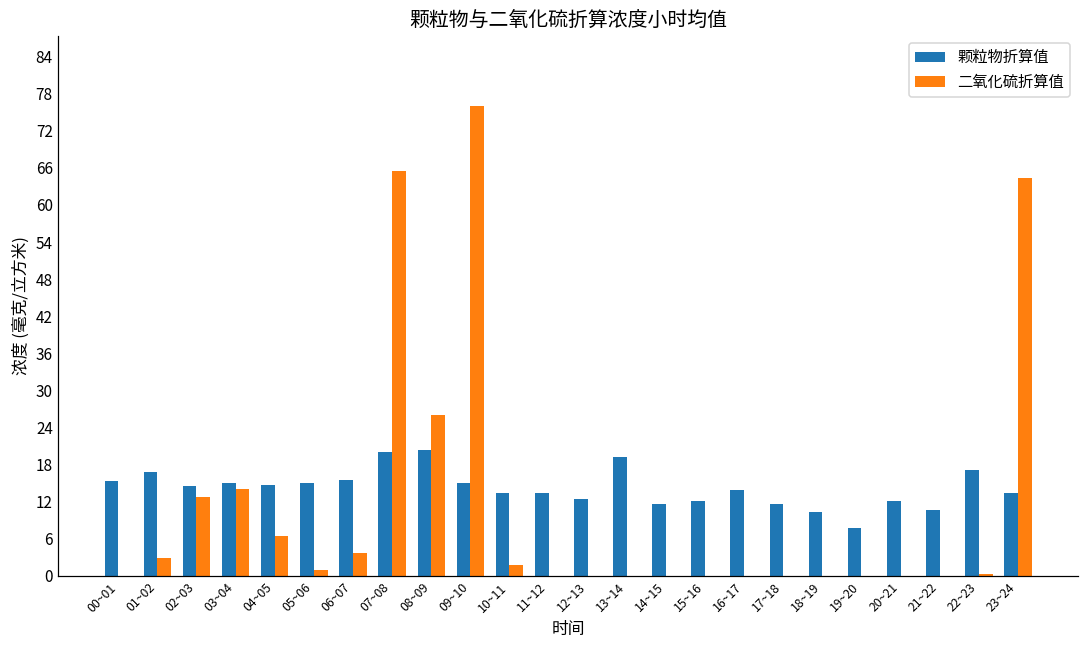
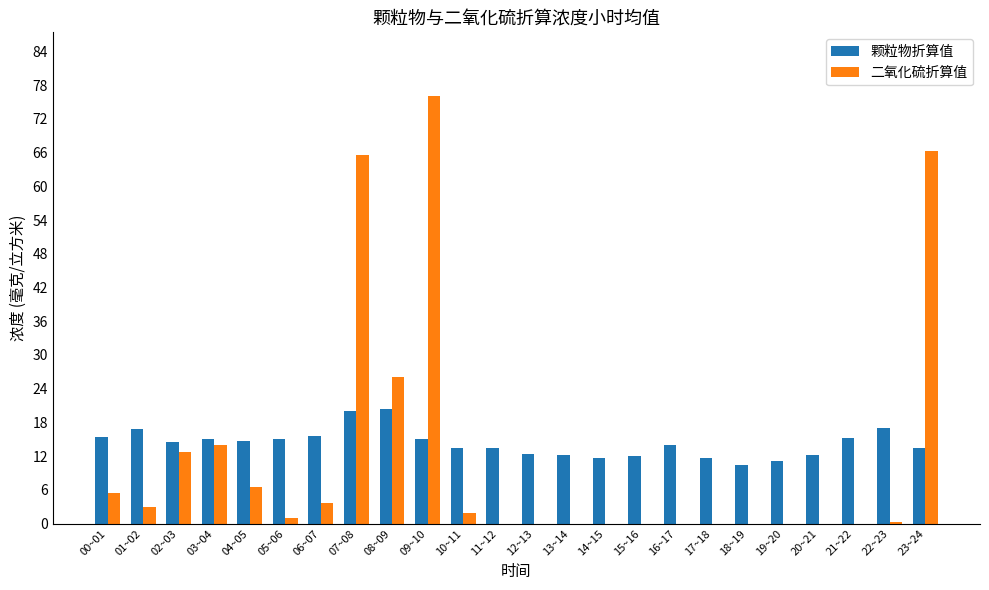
二氧化硫折算值, 00~01: 0 -> 6
颗粒物折算值, 13~14: 19 -> 12
颗粒物折算值, 19~20: 8 -> 11
颗粒物折算值, 21~22: 11 -> 15
二氧化硫折算值, 23~24: 64 -> 66
